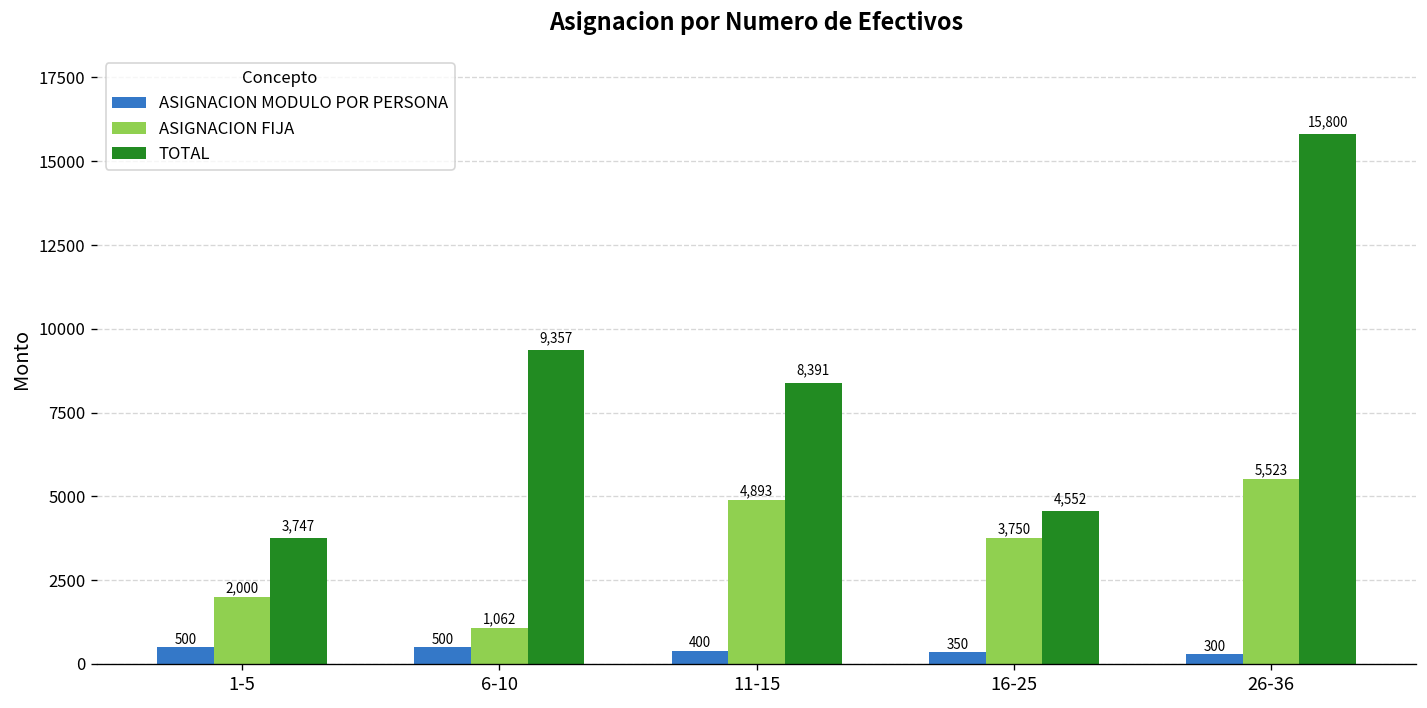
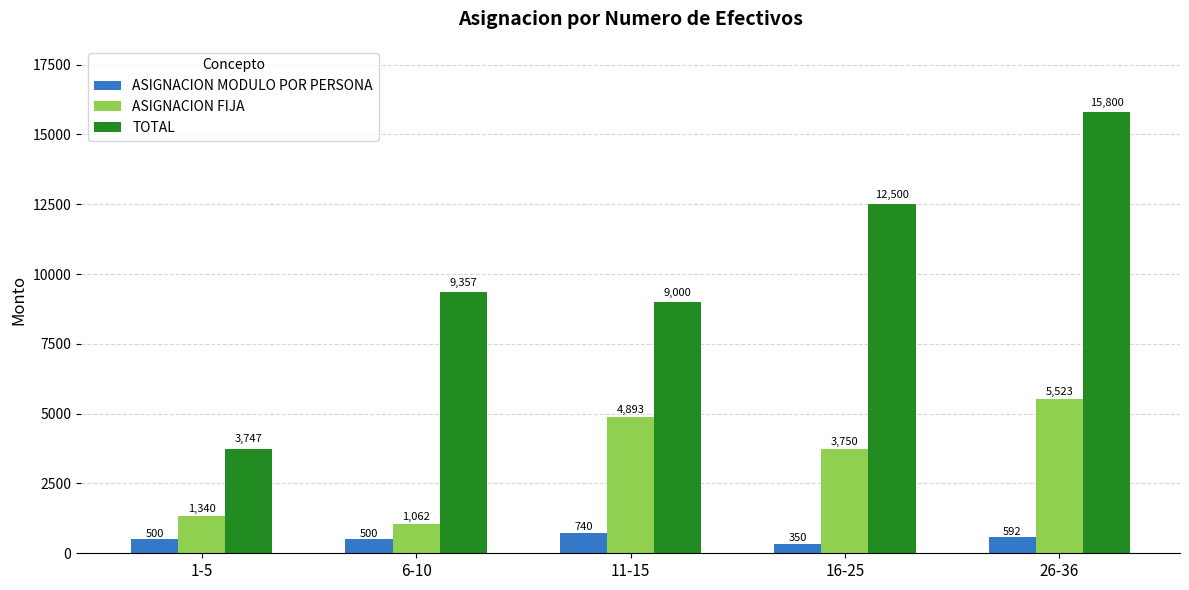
ASIGNACION FIJA, 1-5: 2,000 -> 1,340
ASIGNACION MODULO POR PERSONA, 11-15: 400 -> 740
TOTAL, 11-15: 8,391 -> 9,000
TOTAL, 16-25: 4,552 -> 12,500
ASIGNACION MODULO POR PERSONA, 26-36: 300 -> 592
